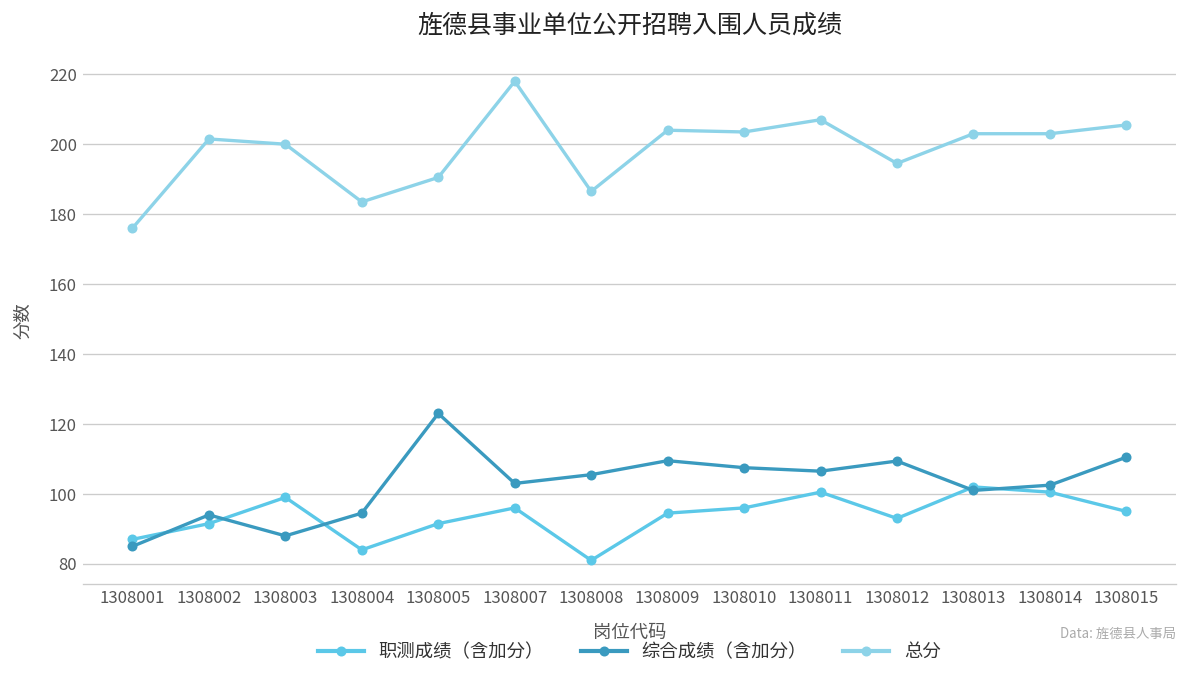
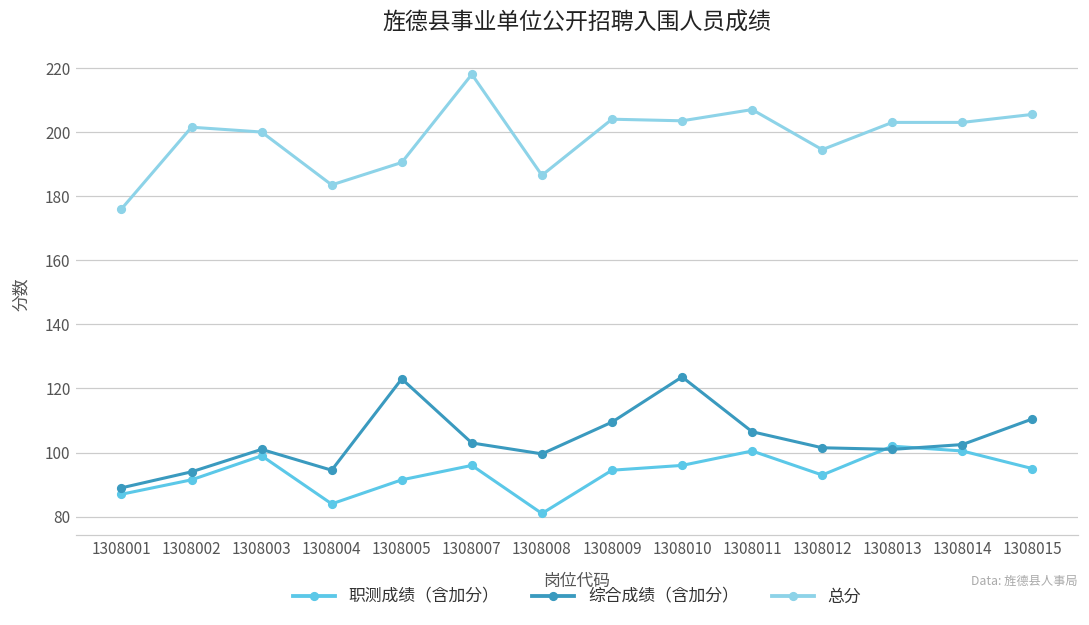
综合成绩（含加分）, 1308001: 85 -> 89
综合成绩（含加分）, 1308003: 88 -> 101
综合成绩（含加分）, 1308008: 106 -> 100
综合成绩（含加分）, 1308010: 108 -> 124
综合成绩（含加分）, 1308012: 109 -> 102
